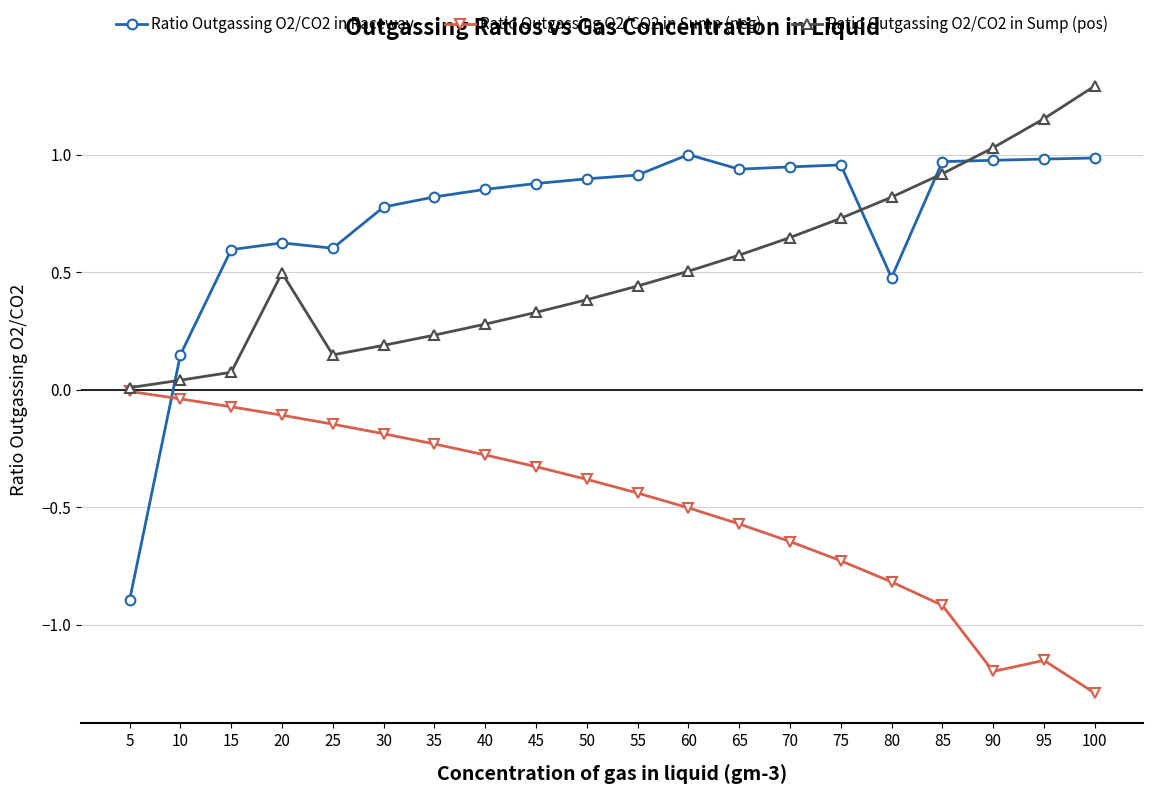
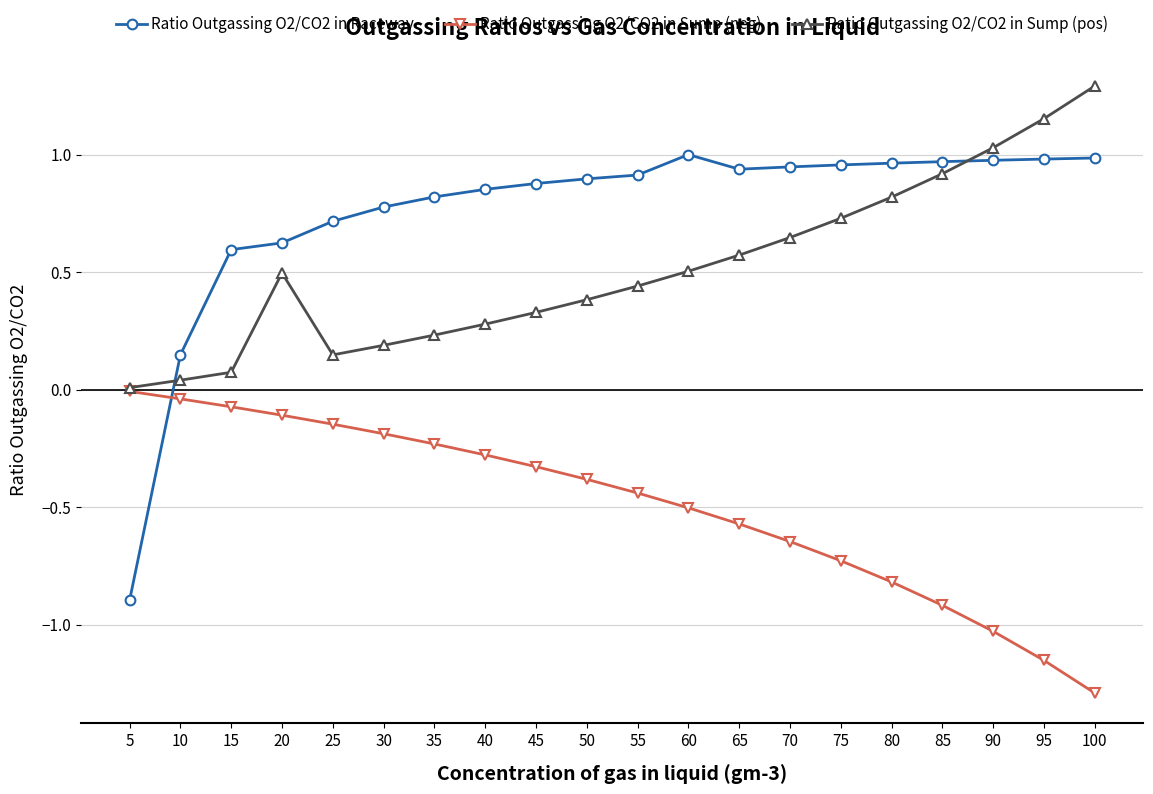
Ratio Outgassing O2/CO2 in Raceway, 25: 0.60 -> 0.72
Ratio Outgassing O2/CO2 in Raceway, 80: 0.48 -> 0.96
Ratio Outgassing O2/CO2 in Sump (neg), 90: -1.20 -> -1.03
